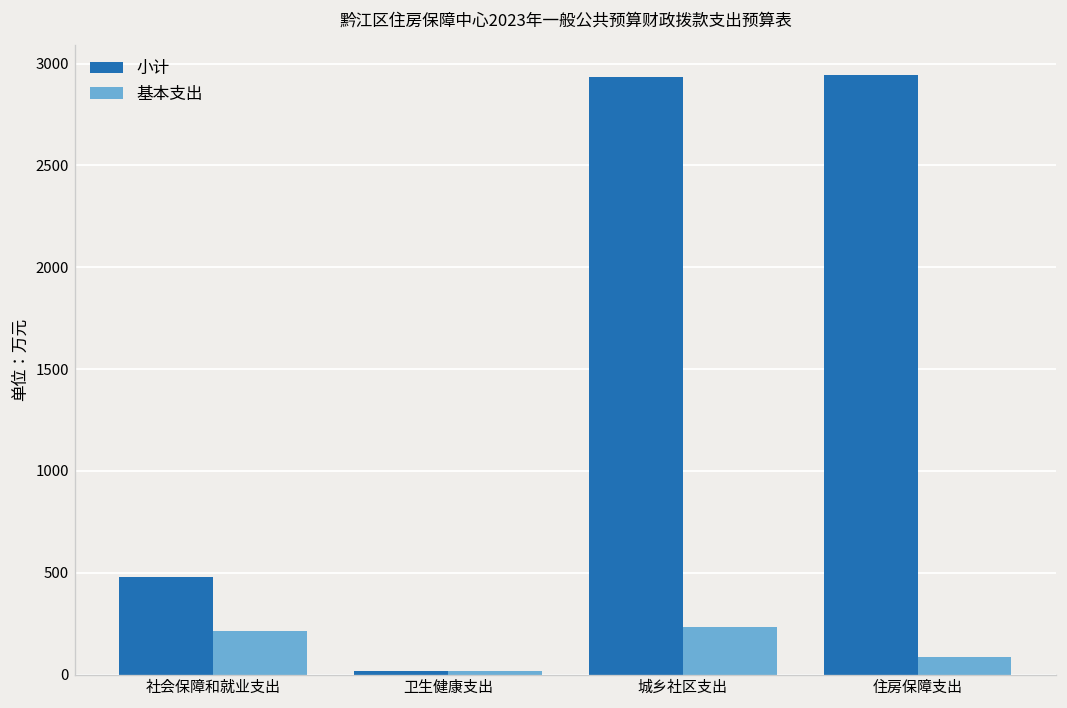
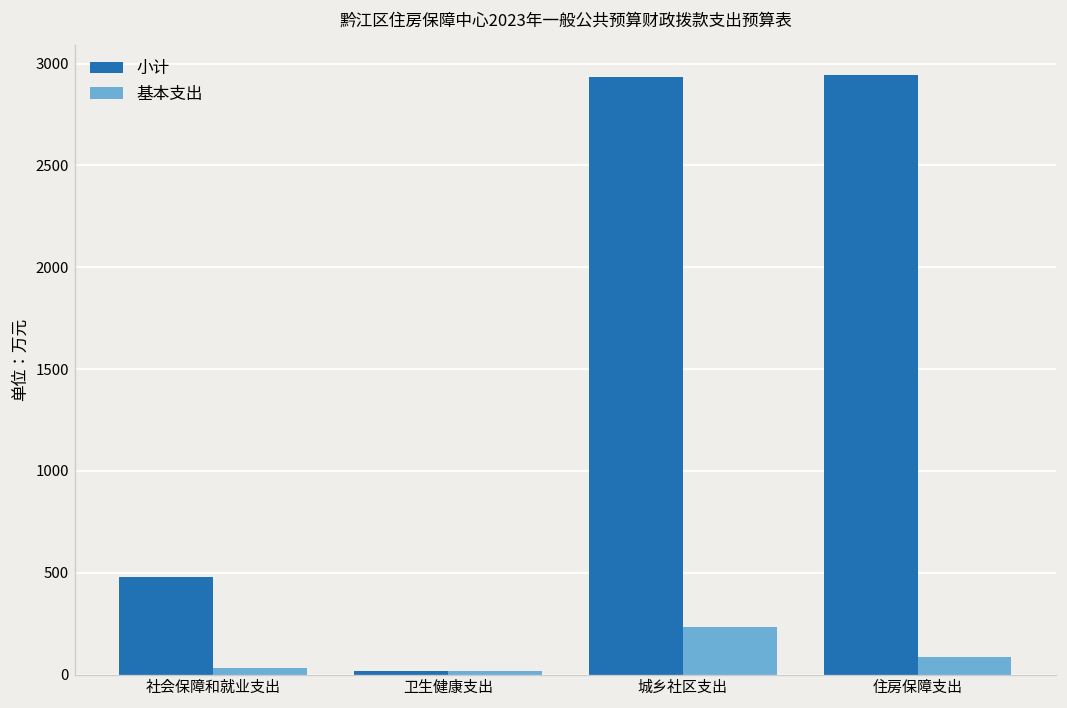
基本支出, 社会保障和就业支出: 220 -> 30
